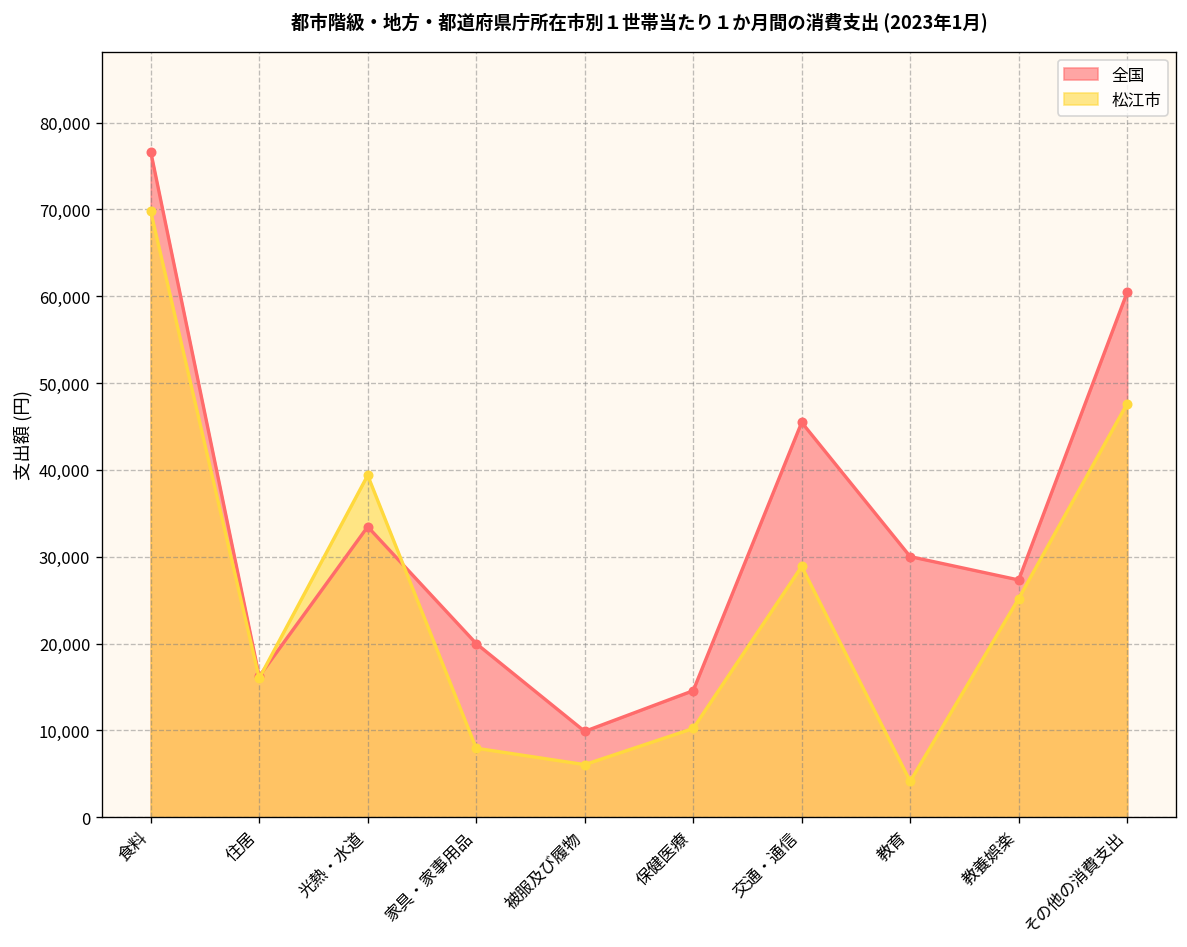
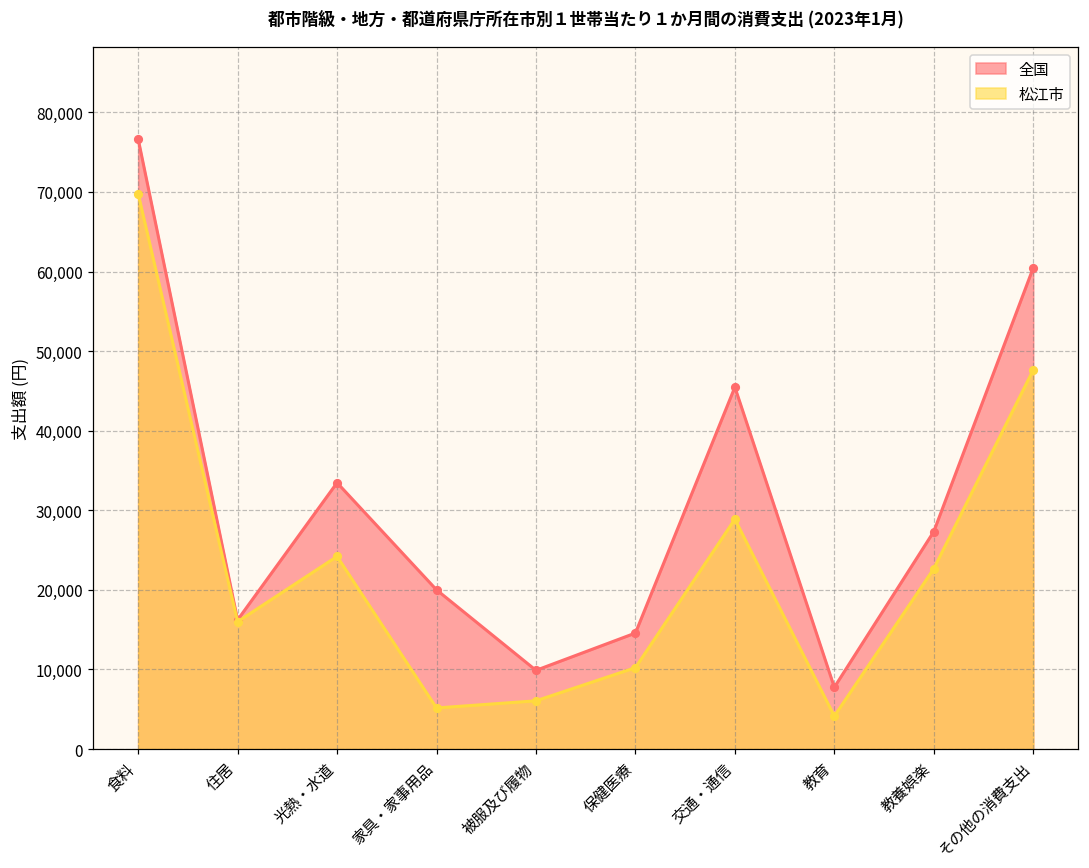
松江市, 光熱・水道: 39,000 -> 24,000
松江市, 家具・家事用品: 8,000 -> 5,000
全国, 教育: 30,000 -> 8,000
松江市, 教養娯楽: 25,000 -> 23,000
